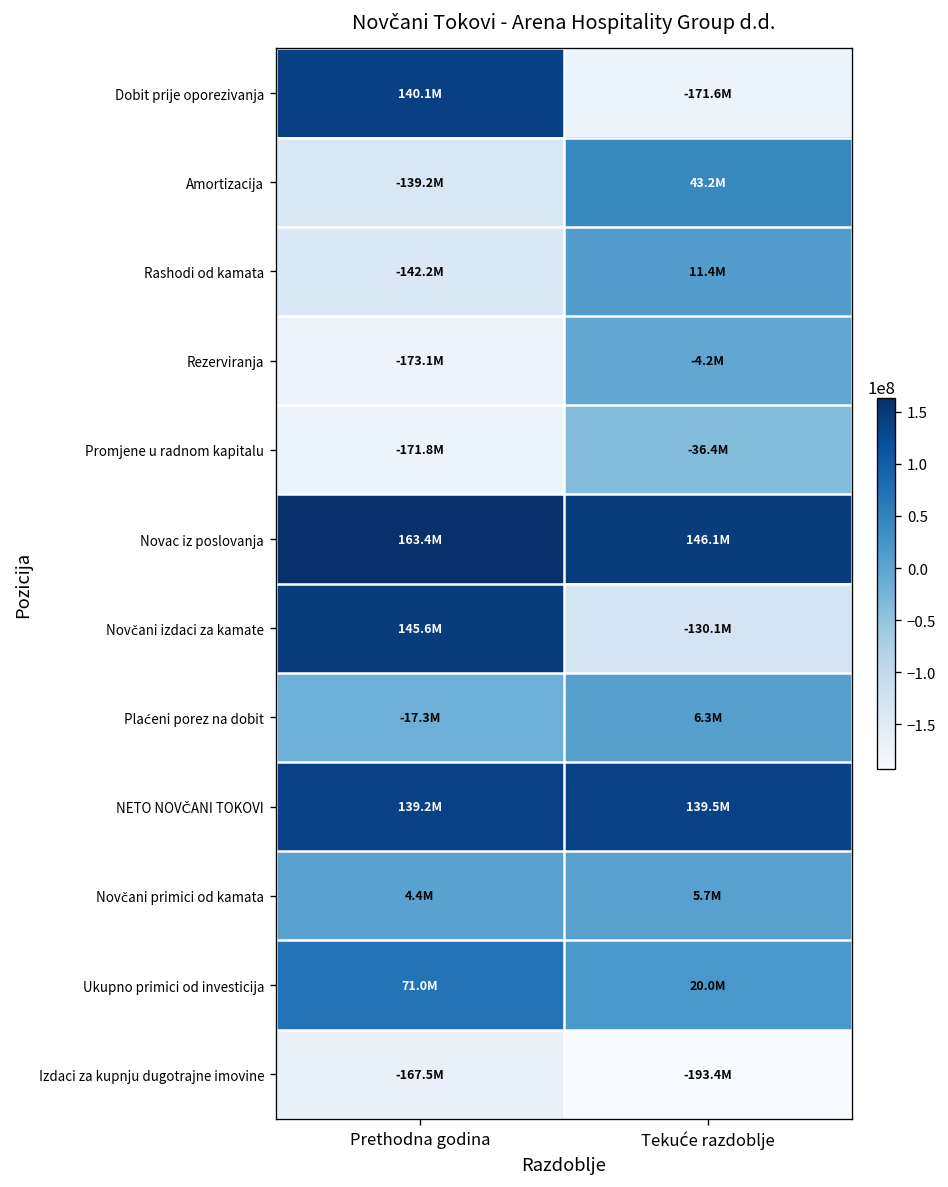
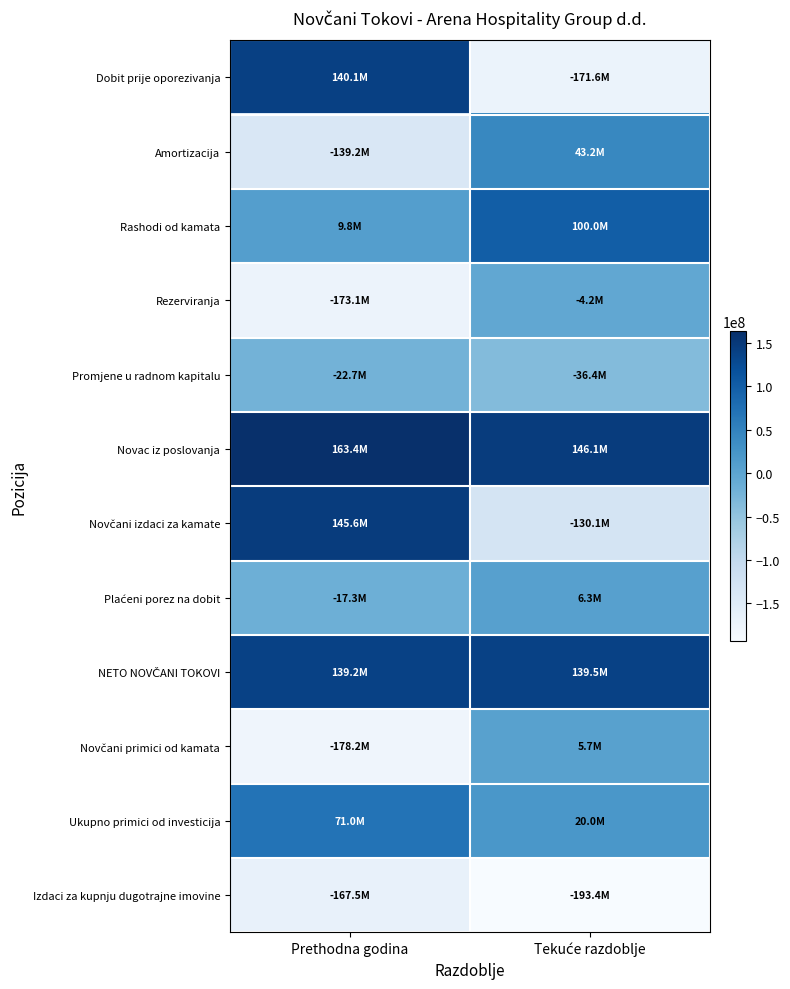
Rashodi od kamata, Prethodna godina: -142.2M -> 9.8M
Rashodi od kamata, Tekuće razdoblje: 11.4M -> 100.0M
Promjene u radnom kapitalu, Prethodna godina: -171.8M -> -22.7M
Novčani primici od kamata, Prethodna godina: 4.4M -> -178.2M
